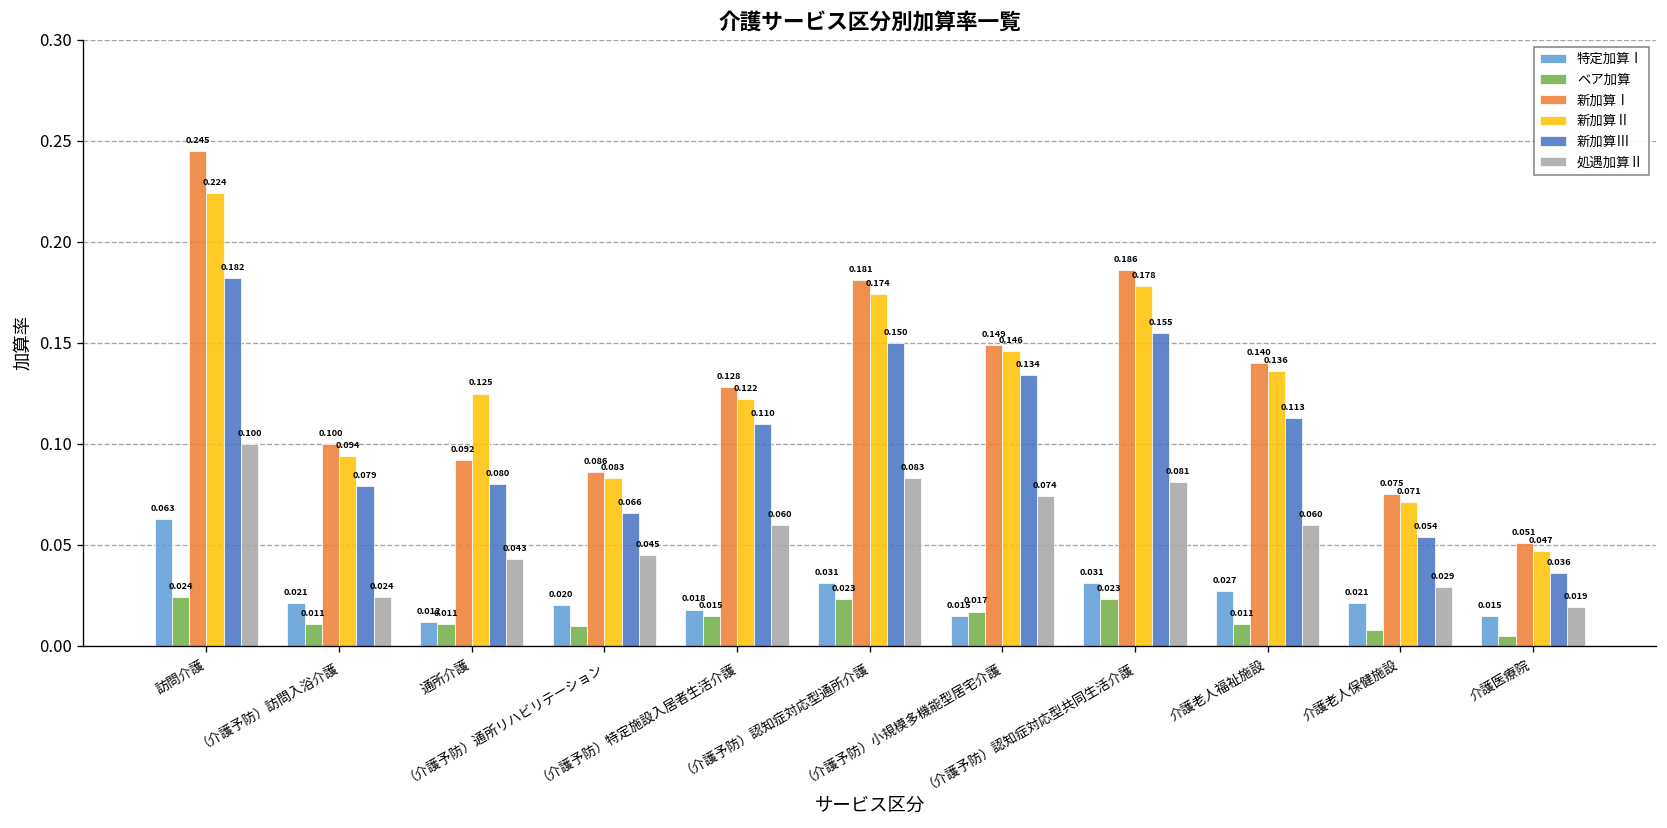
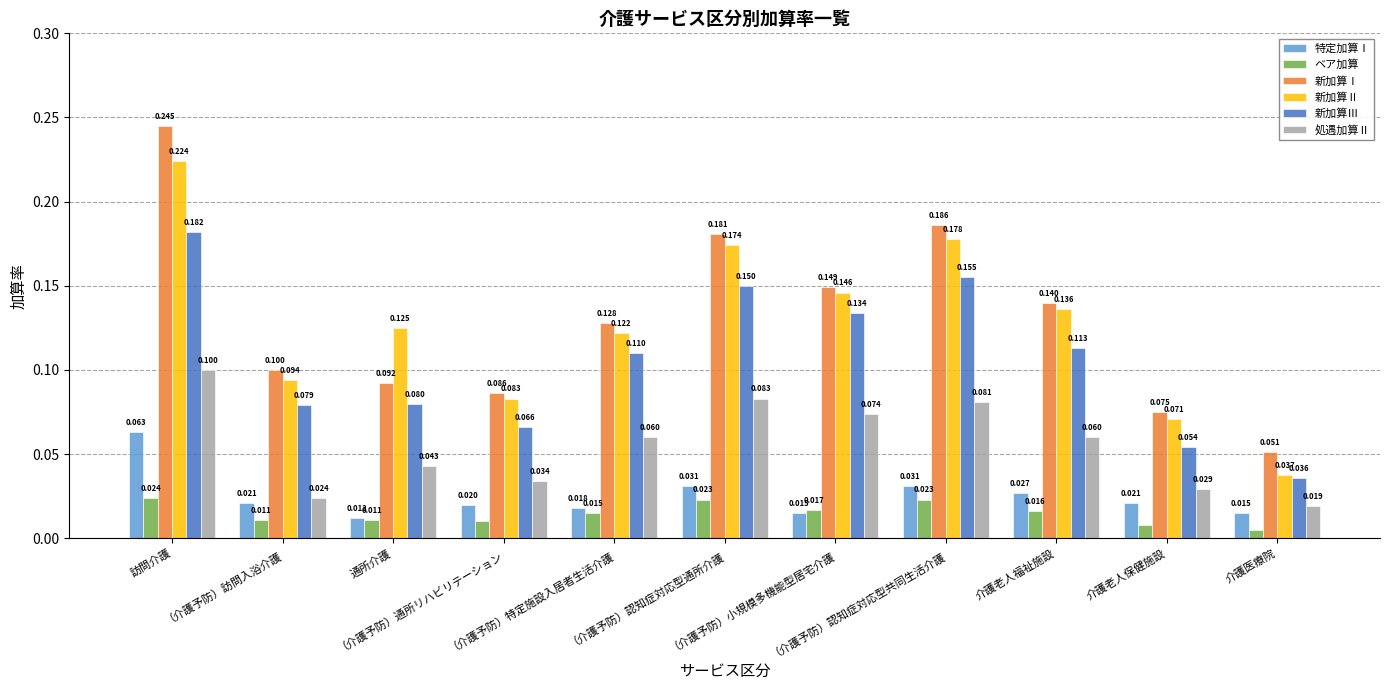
処遇加算Ⅱ, （介護予防）通所リハビリテーション: 0.045 -> 0.034
ベア加算, 介護老人福祉施設: 0.011 -> 0.016
新加算Ⅱ, 介護医療院: 0.047 -> 0.037
